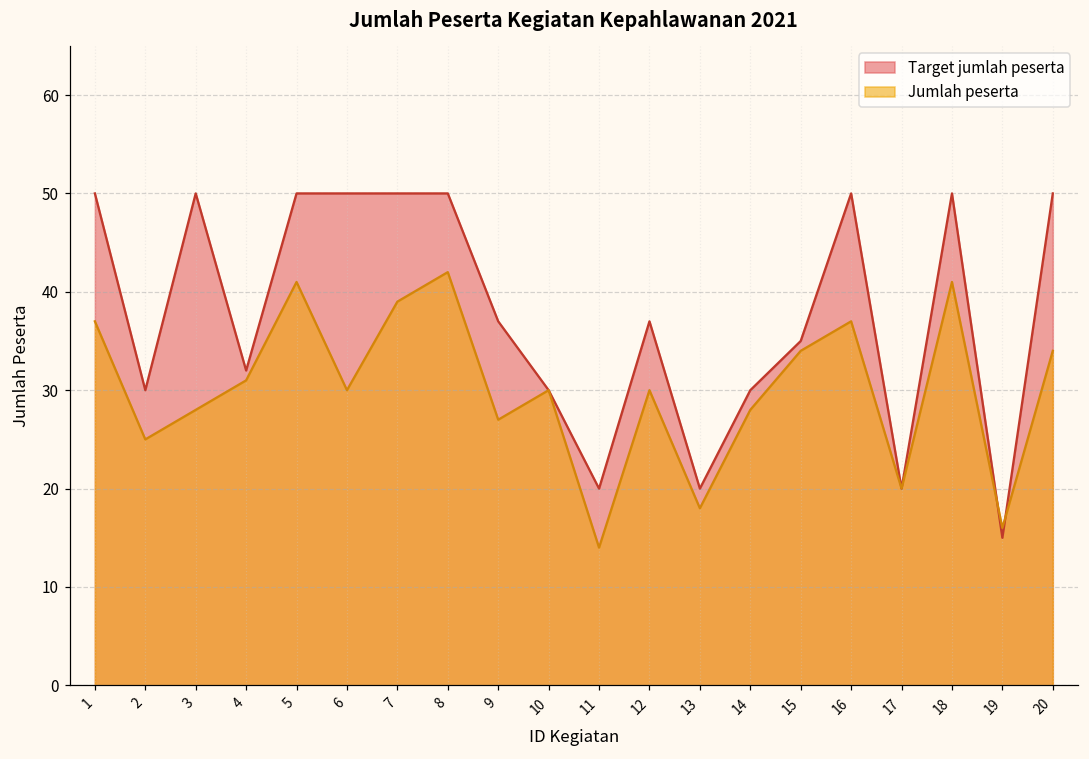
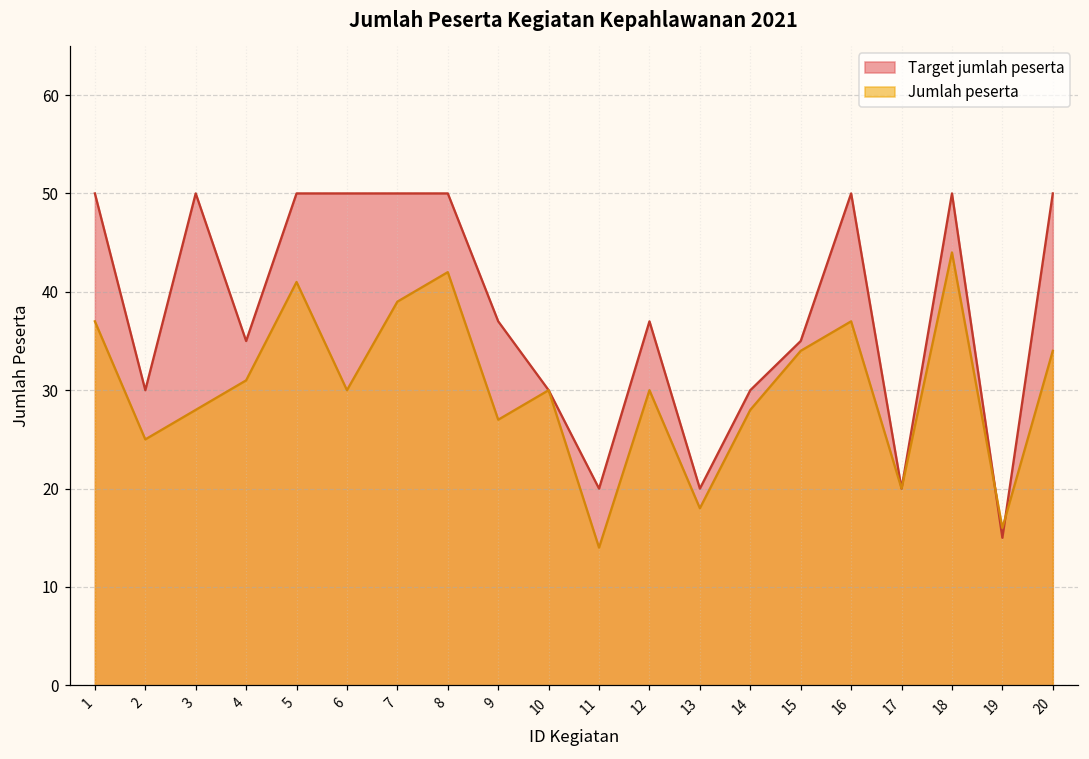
Target jumlah peserta, 4: 32 -> 35
Jumlah peserta, 18: 41 -> 44
